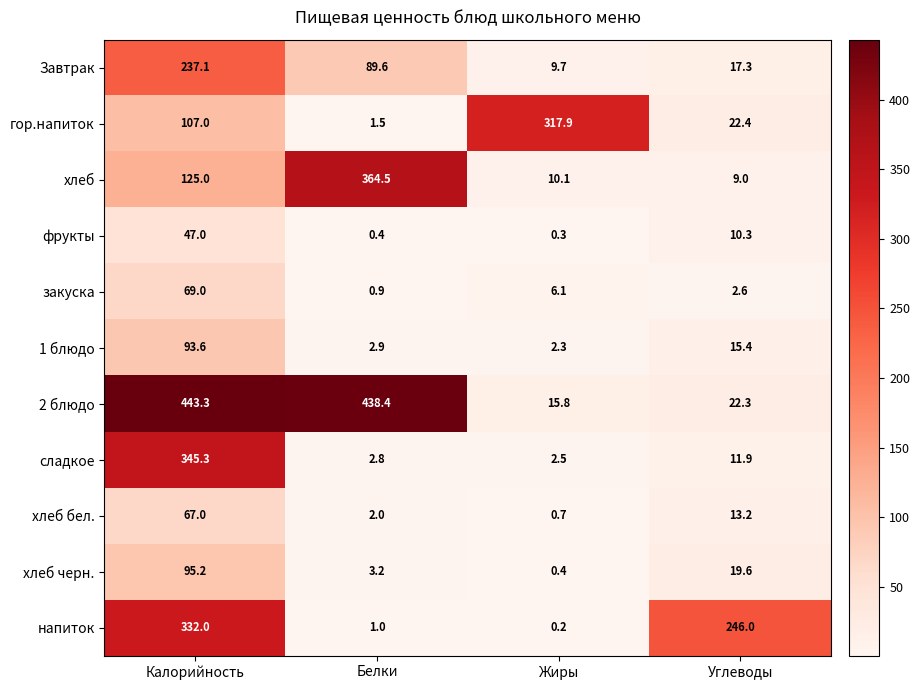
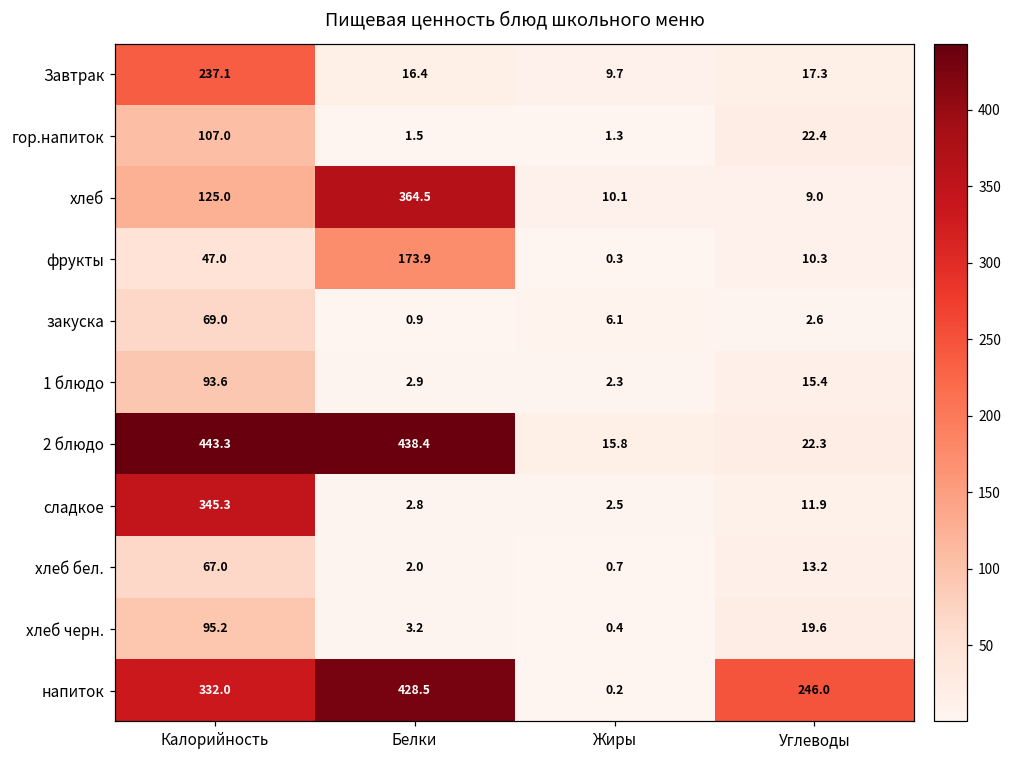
Завтрак, Белки: 89.6 -> 16.4
гор.напиток, Жиры: 317.9 -> 1.3
фрукты, Белки: 0.4 -> 173.9
напиток, Белки: 1.0 -> 428.5
